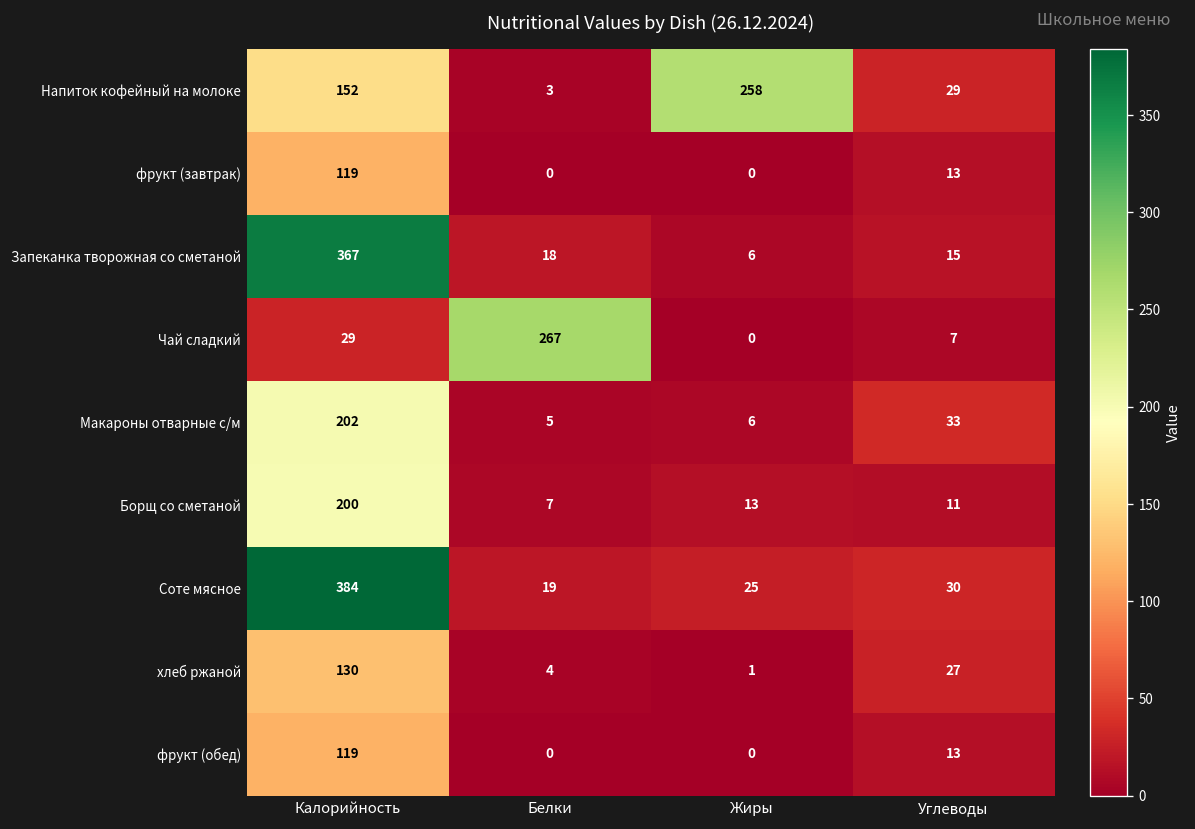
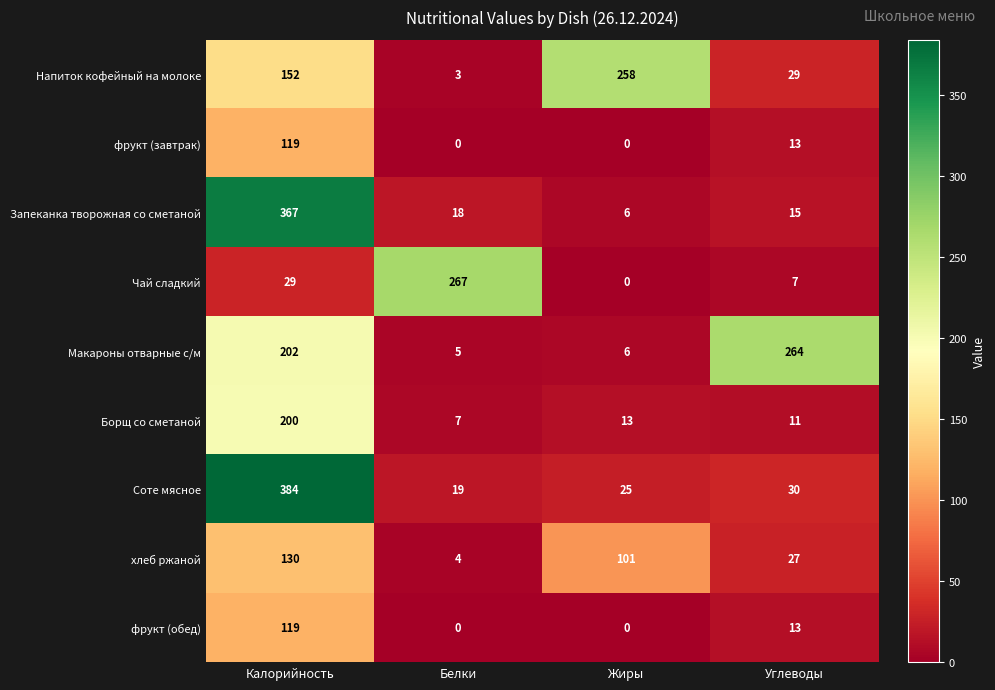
Макароны отварные с/м, Углеводы: 33 -> 264
хлеб ржаной, Жиры: 1 -> 101
